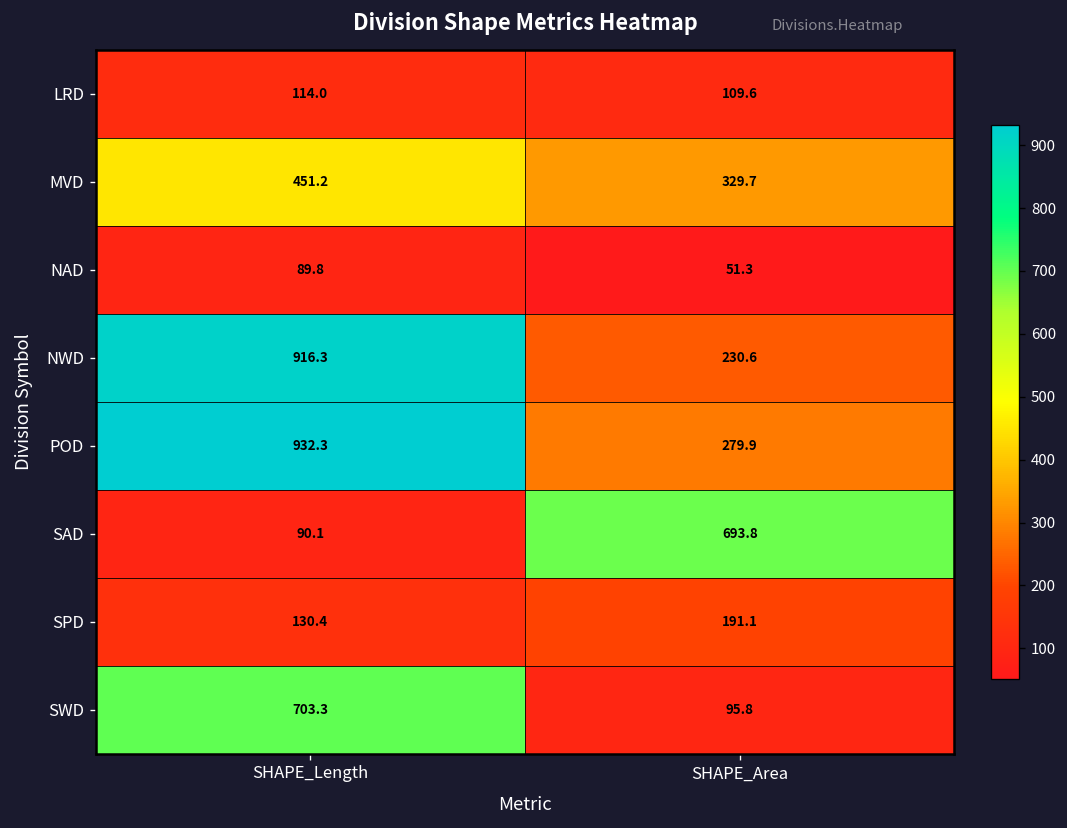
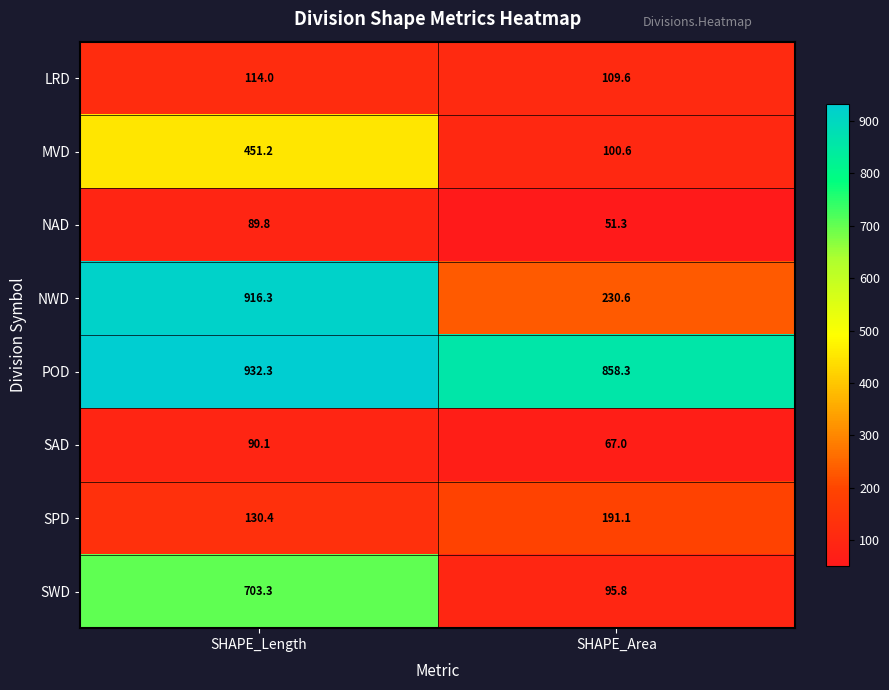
MVD, SHAPE_Area: 329.7 -> 100.6
POD, SHAPE_Area: 279.9 -> 858.3
SAD, SHAPE_Area: 693.8 -> 67.0
